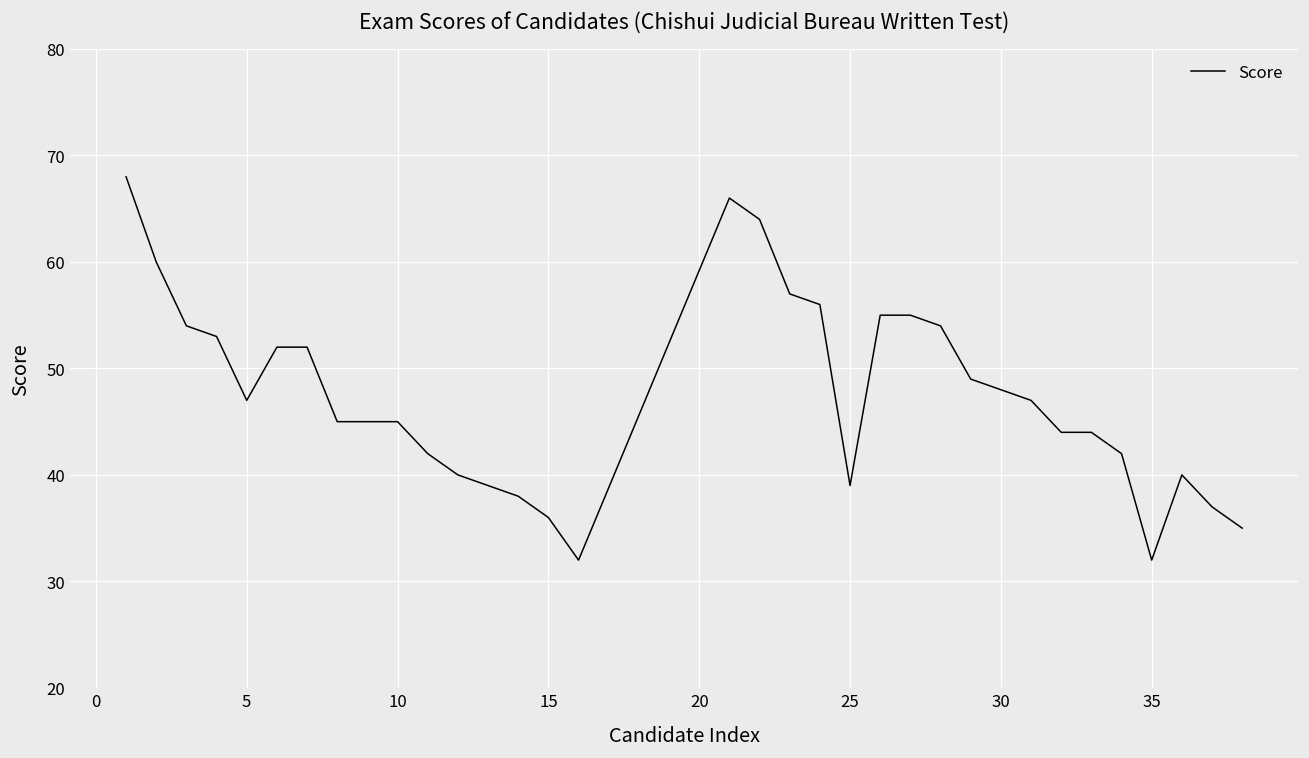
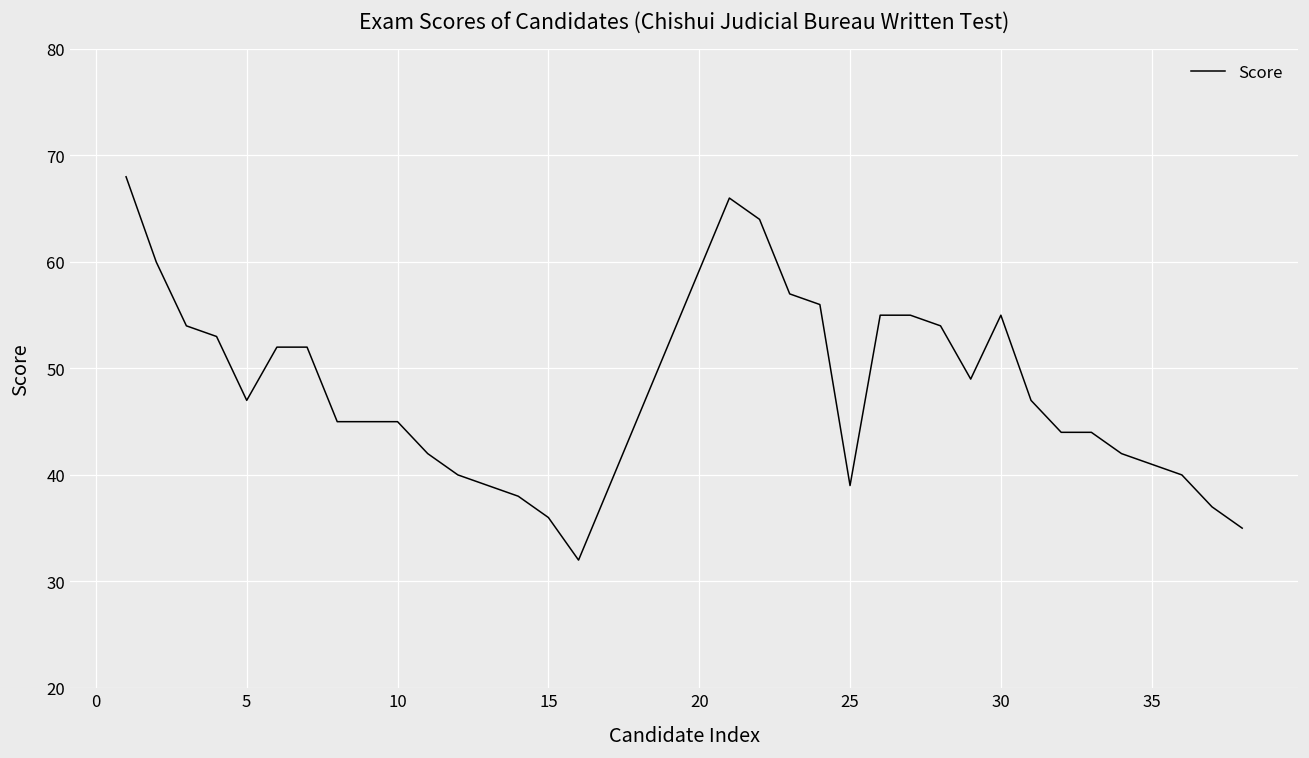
30: 48 -> 55
35: 32 -> 41
